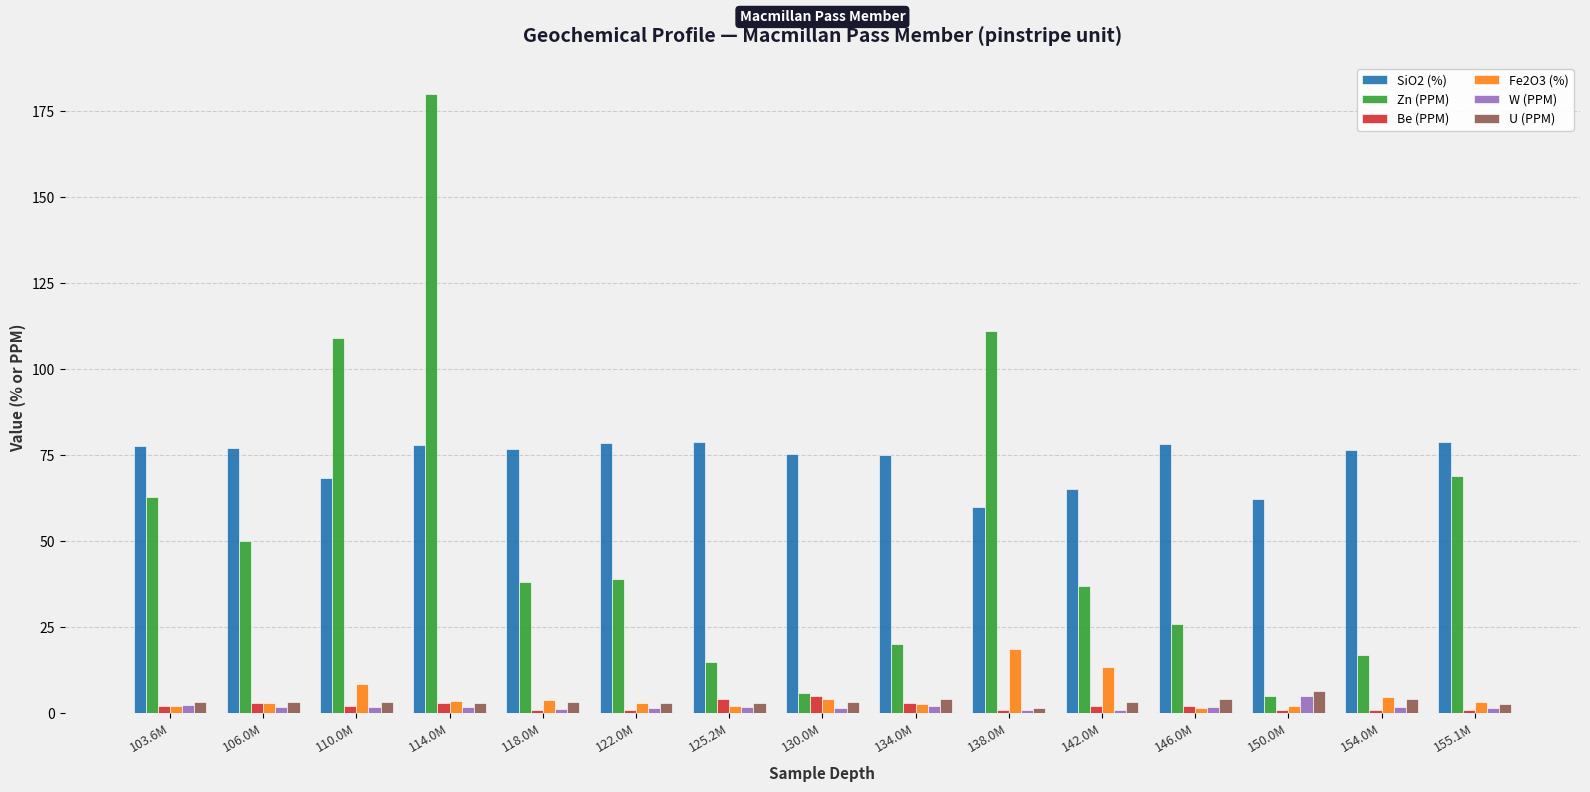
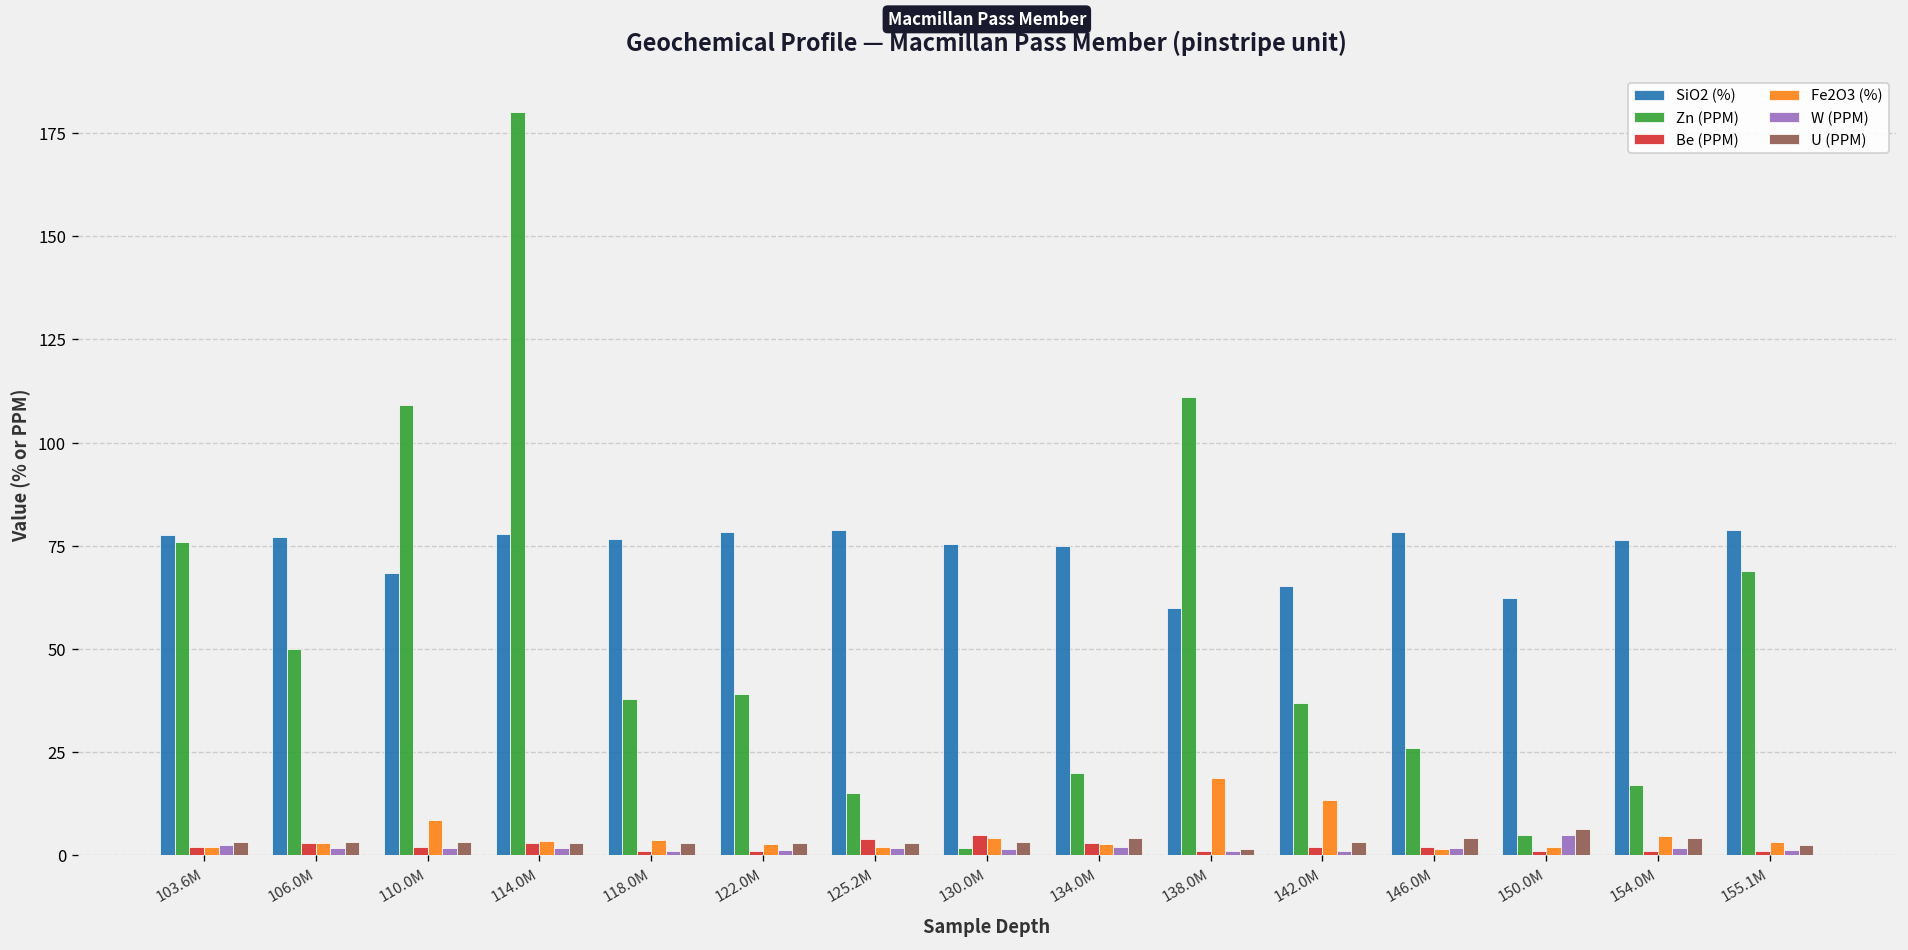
Zn (PPM), 103.6M: 63 -> 76
Zn (PPM), 130.0M: 6 -> 2
